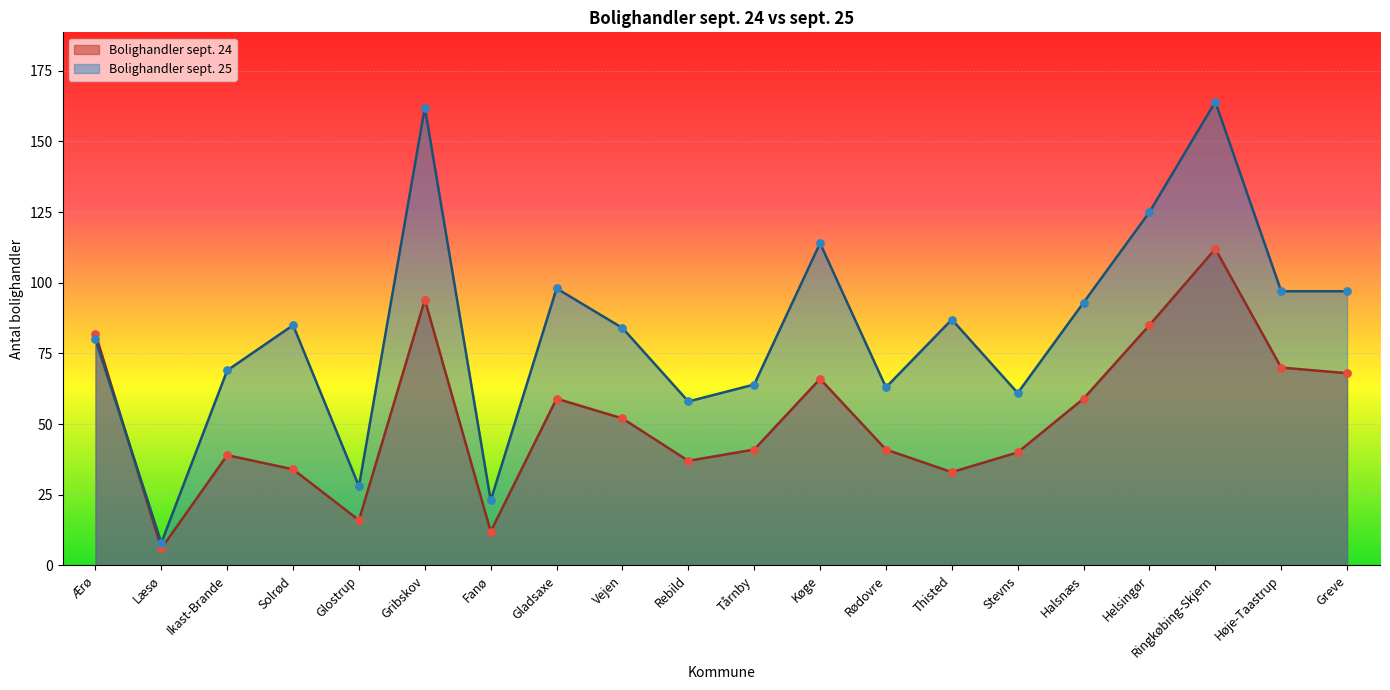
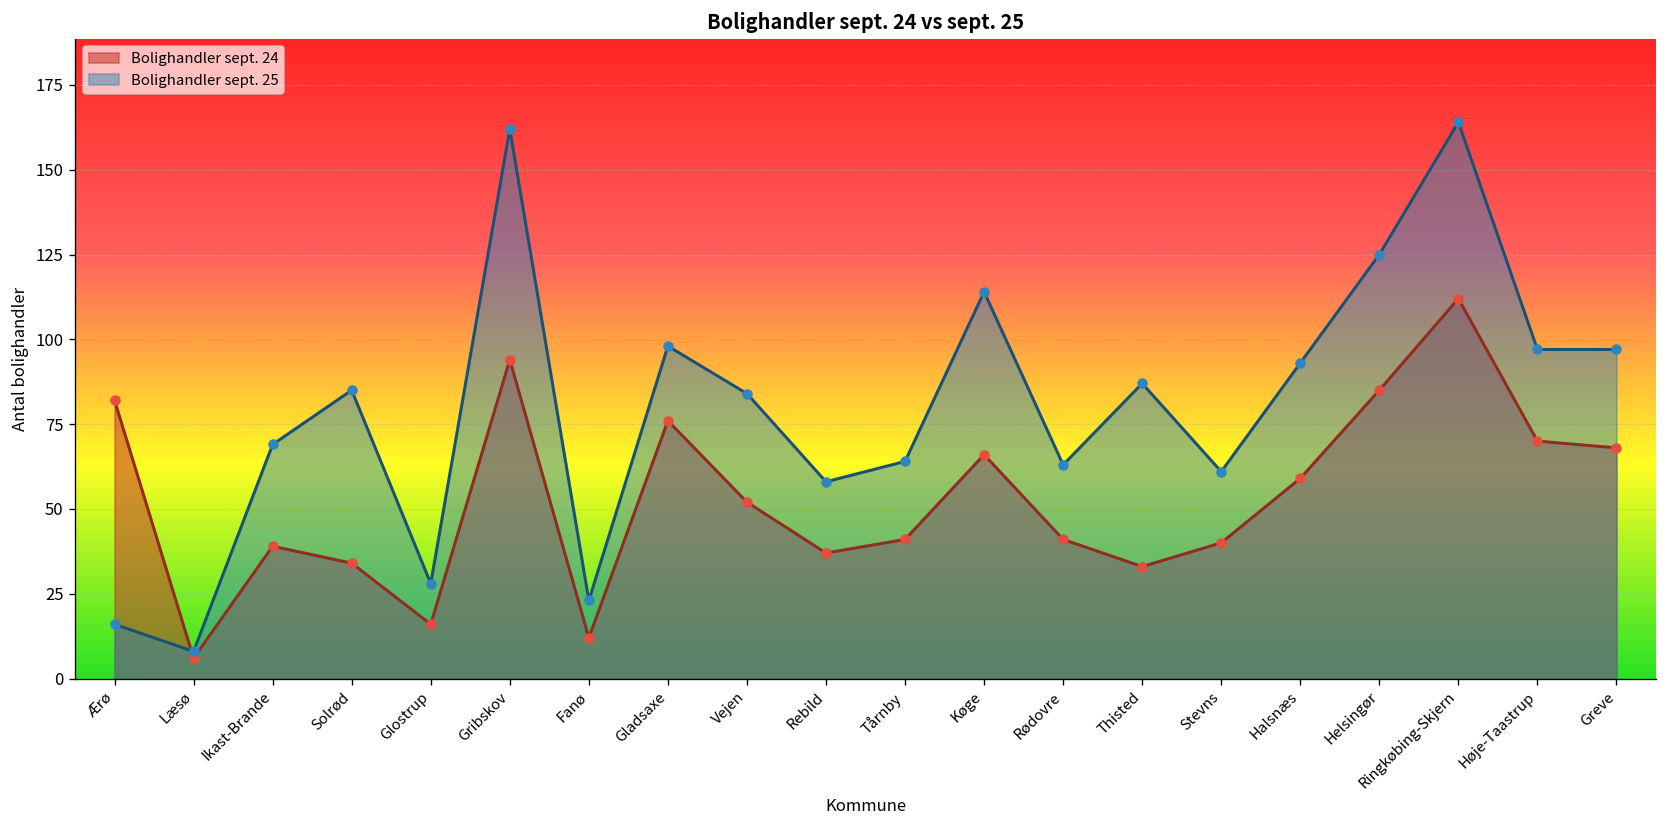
Bolighandler sept. 25, Ærø: 80 -> 16
Bolighandler sept. 24, Gladsaxe: 59 -> 76
